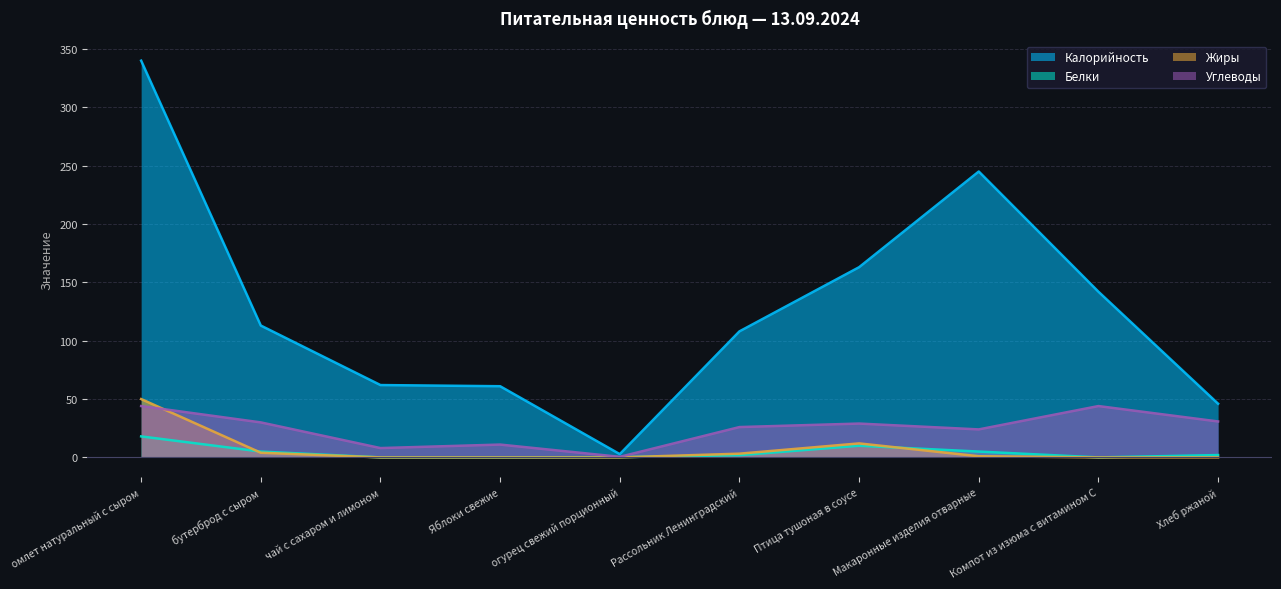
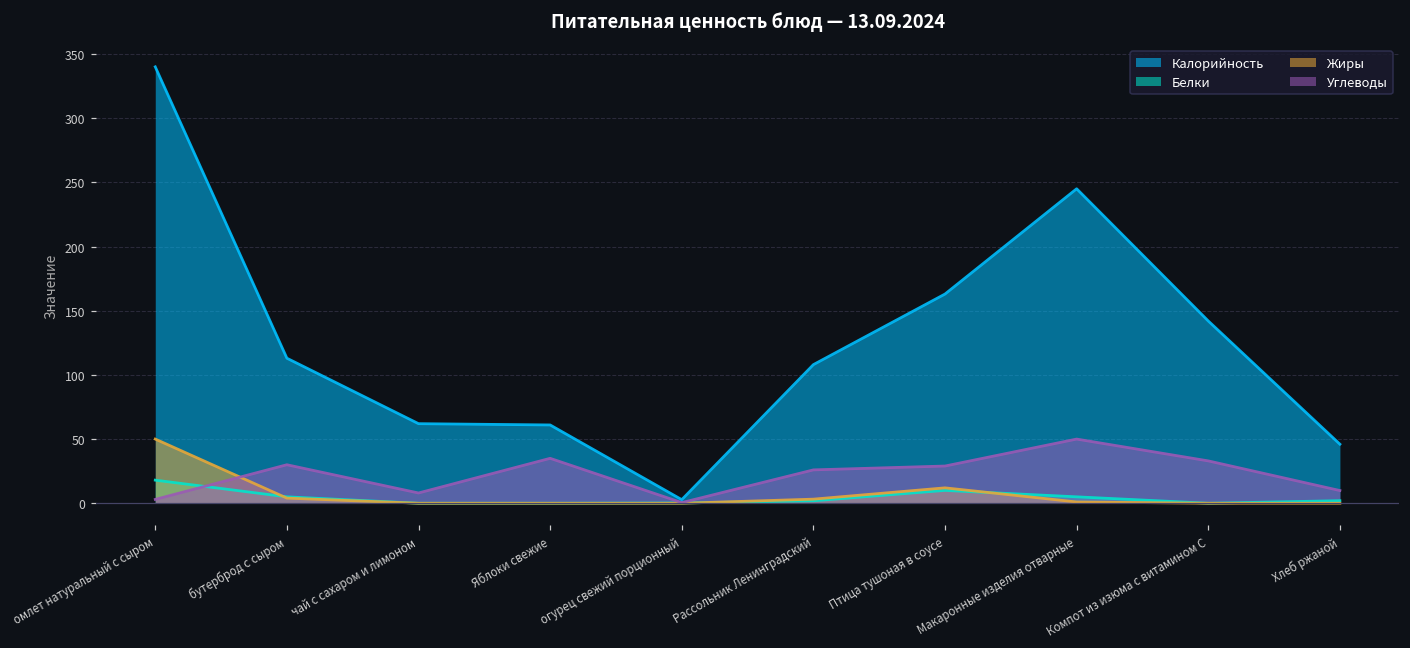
Углеводы, омлет натуральный с сыром: 44 -> 3
Углеводы, Яблоки свежие: 11 -> 35
Углеводы, Макаронные изделия отварные: 24 -> 50
Углеводы, Компот из изюма с витамином С: 44 -> 33
Углеводы, Хлеб ржаной: 31 -> 10
